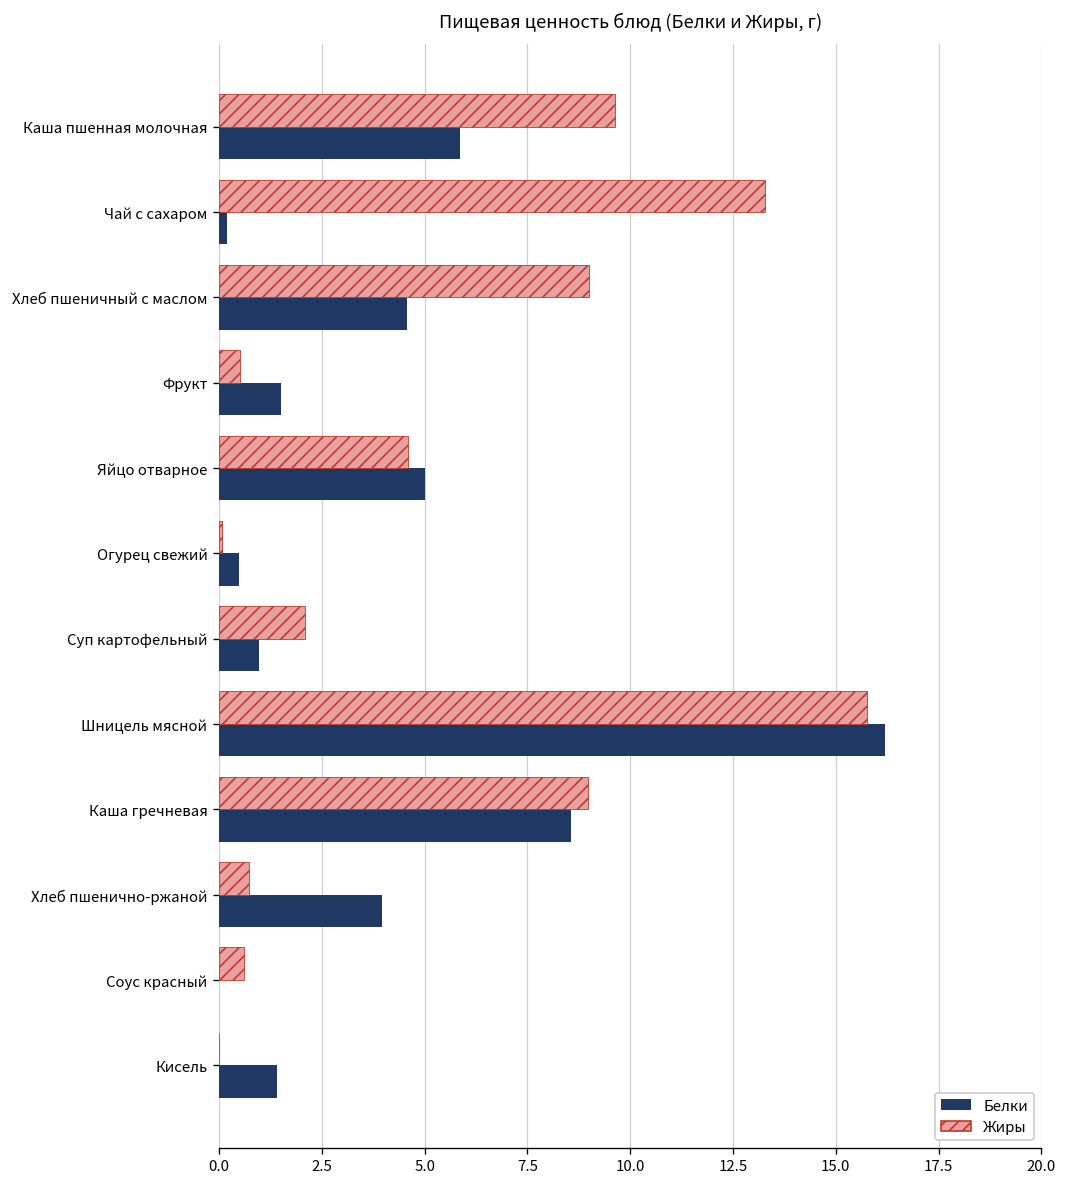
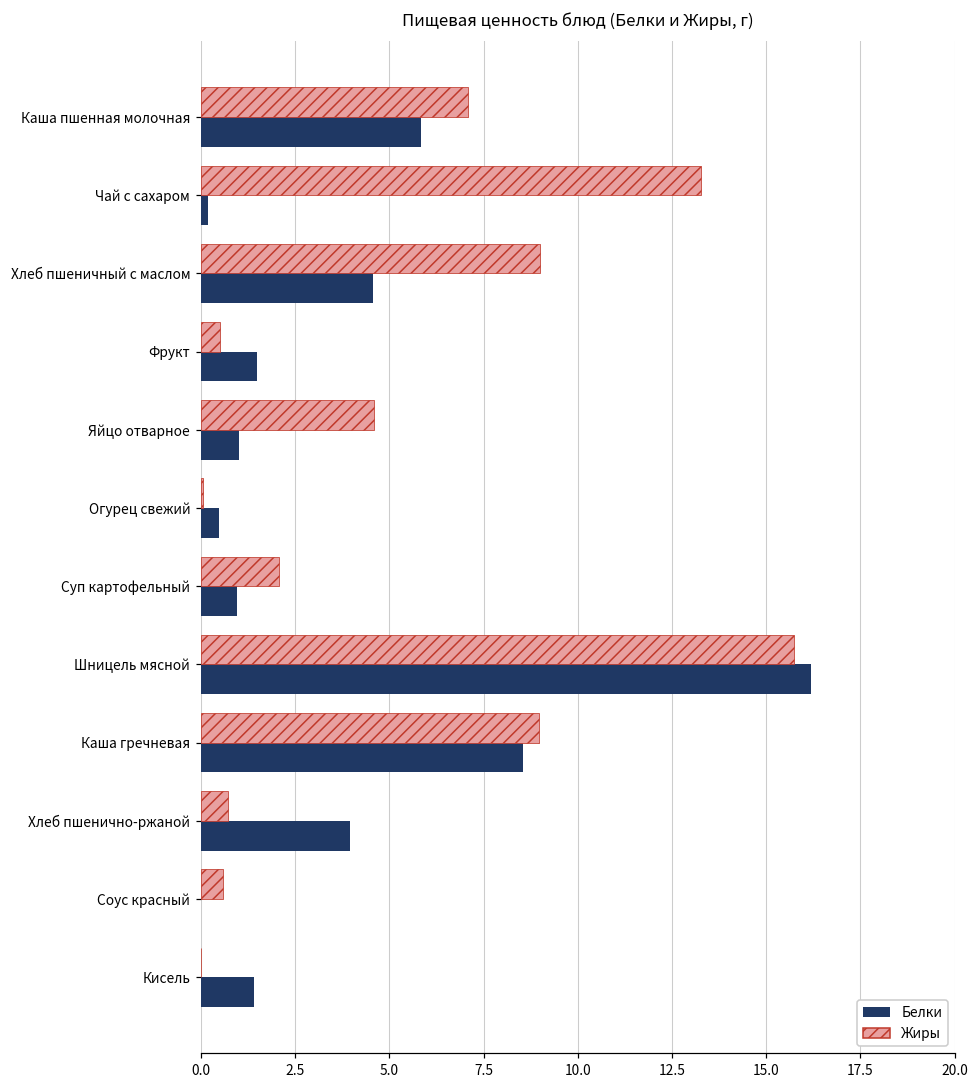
Жиры, Каша пшенная молочная: 9.6 -> 7.1
Белки, Яйцо отварное: 5 -> 1
